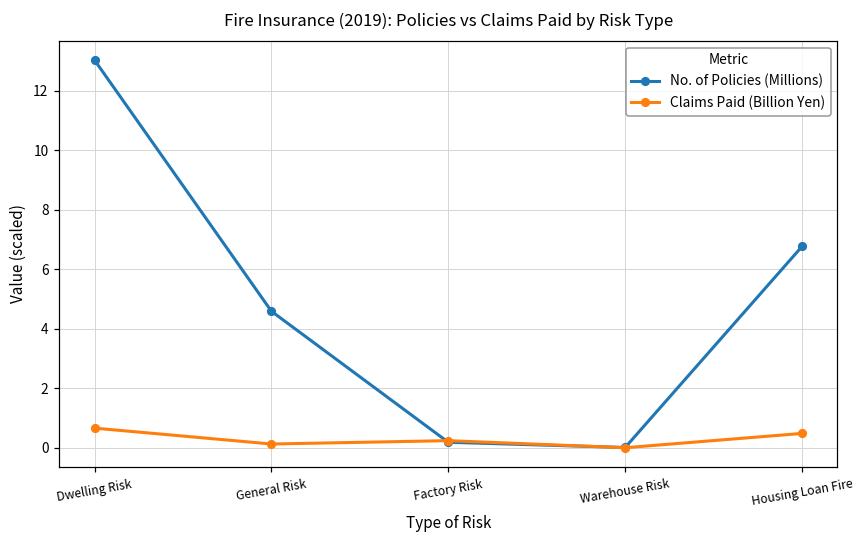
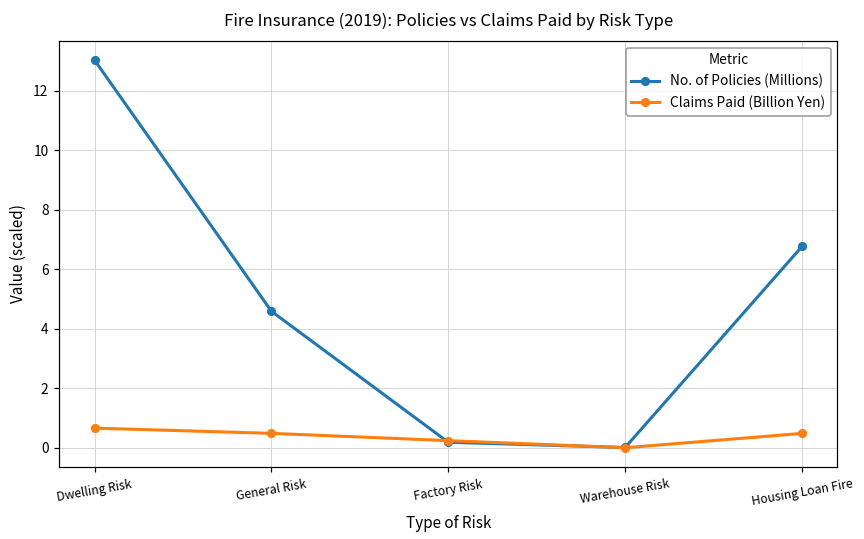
Claims Paid (Billion Yen), General Risk: 0.1 -> 0.5
